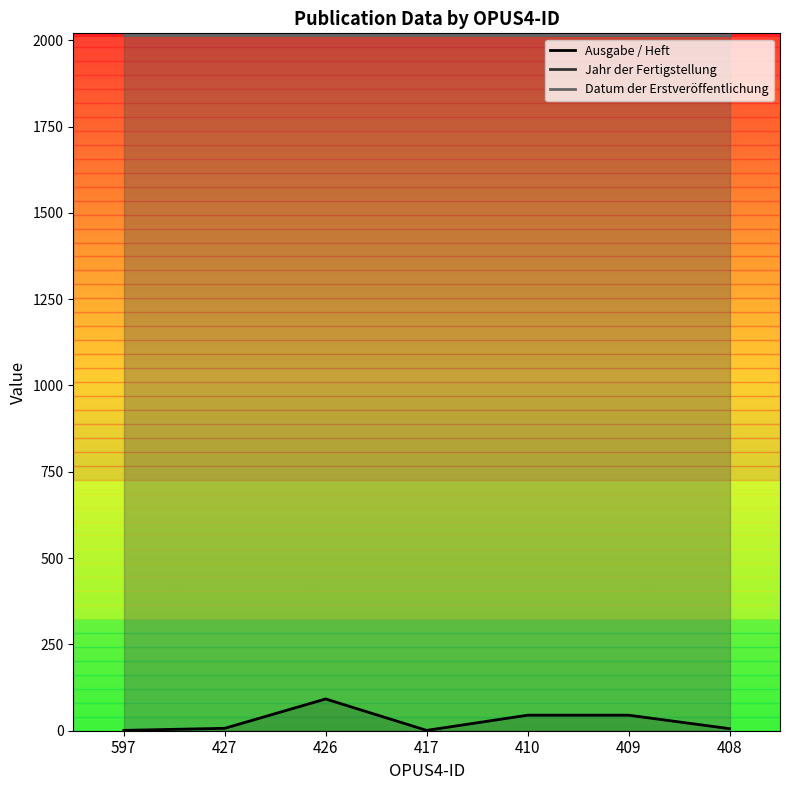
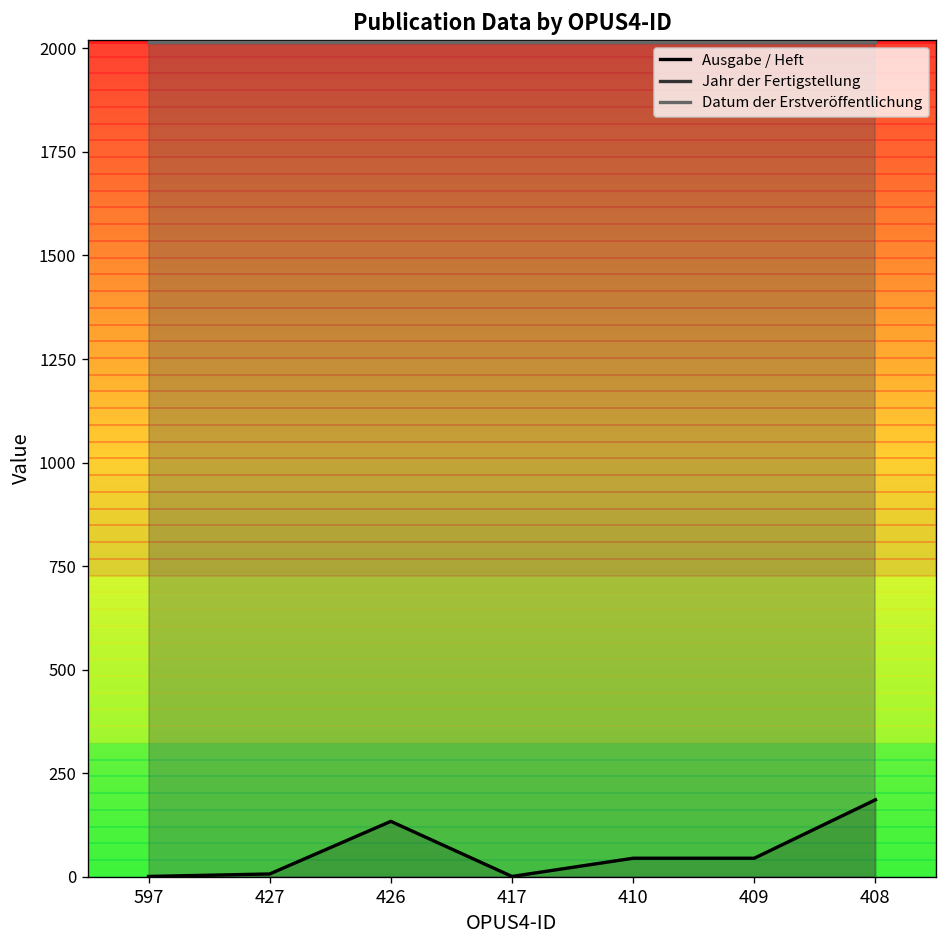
Ausgabe / Heft, 426: 90 -> 130
Ausgabe / Heft, 408: 10 -> 190
